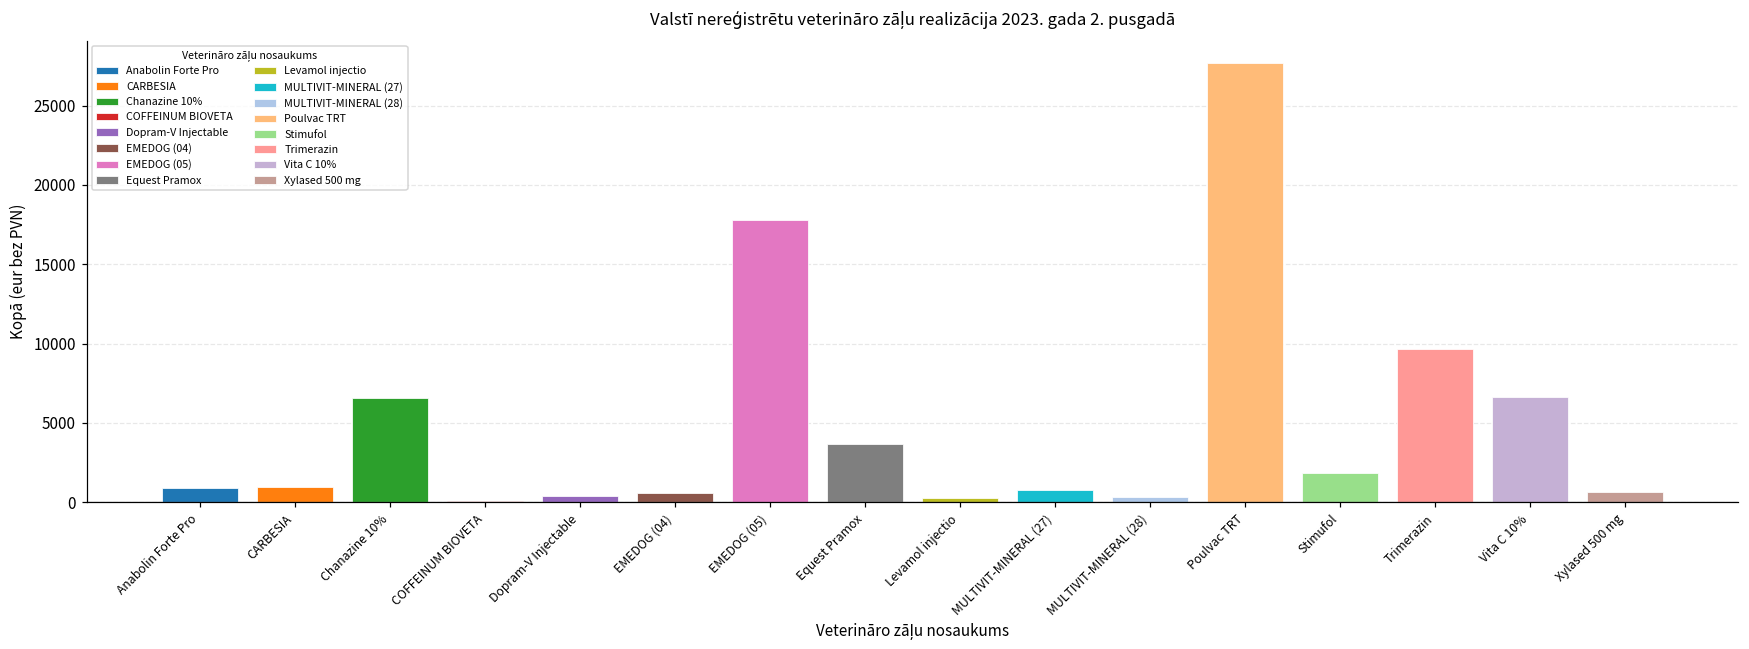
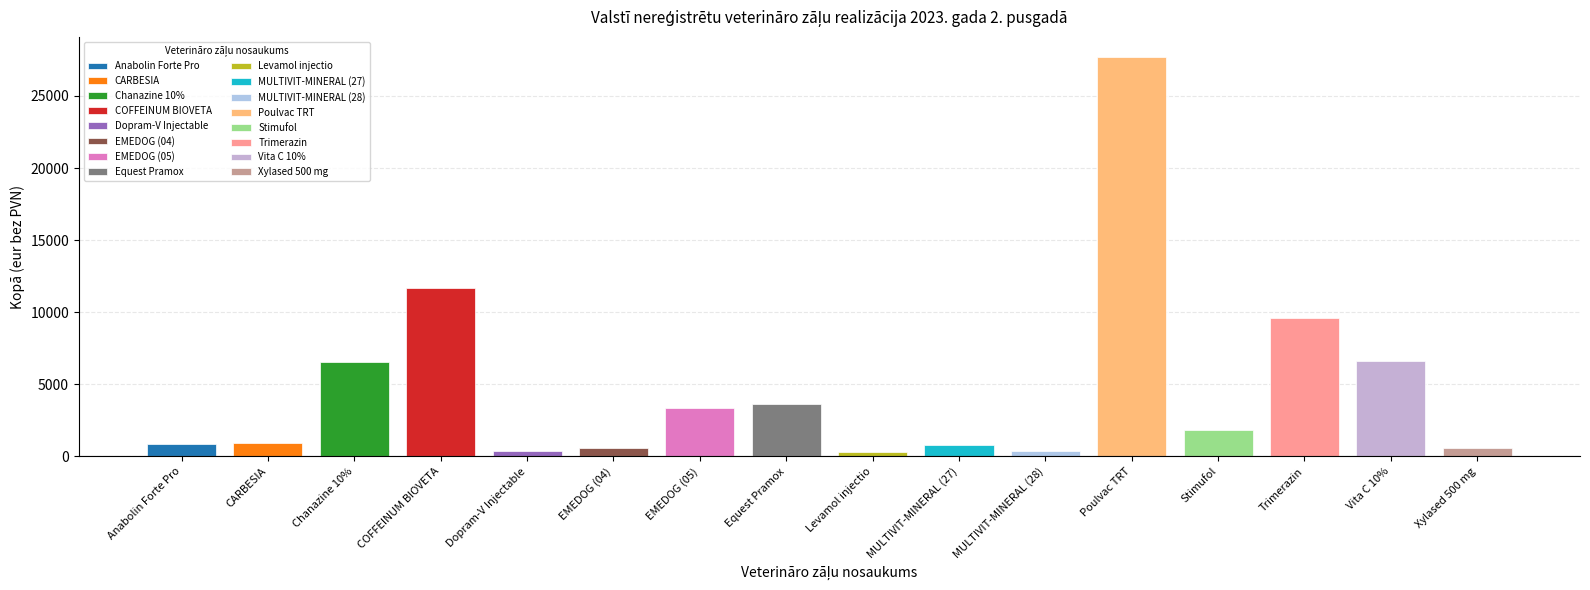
COFFEINUM BIOVETA: 100 -> 11700
EMEDOG (05): 17800 -> 3400
